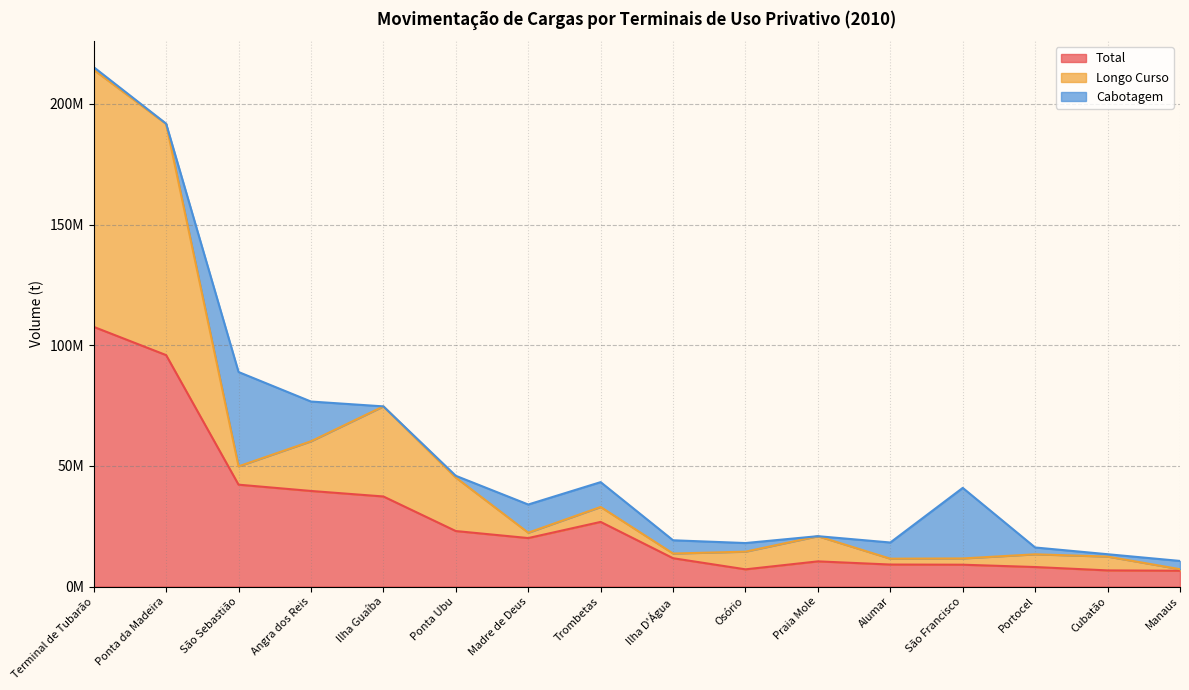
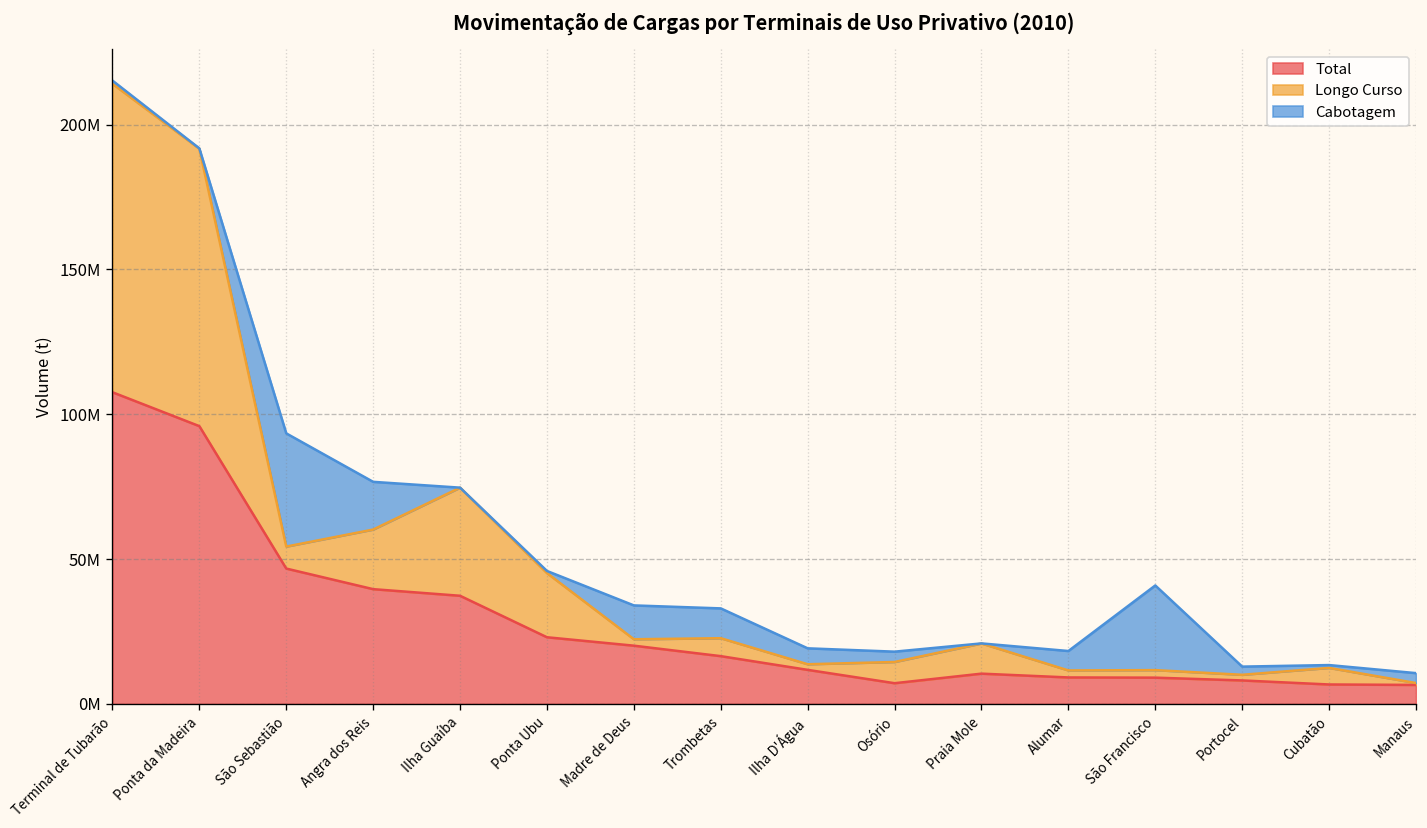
Total, São Sebastião: 42000000 -> 47000000
Total, Trombetas: 27000000 -> 16000000
Longo Curso, Portocel: 5000000 -> 2000000
